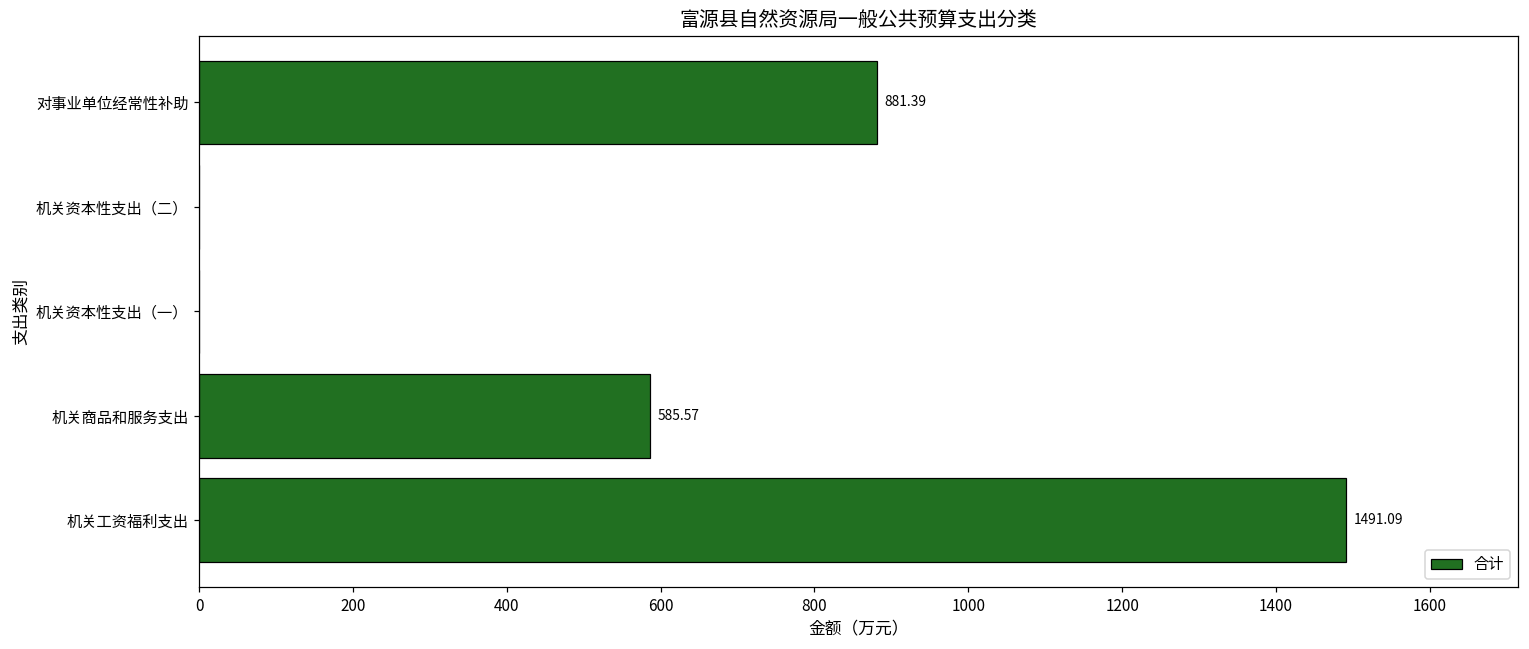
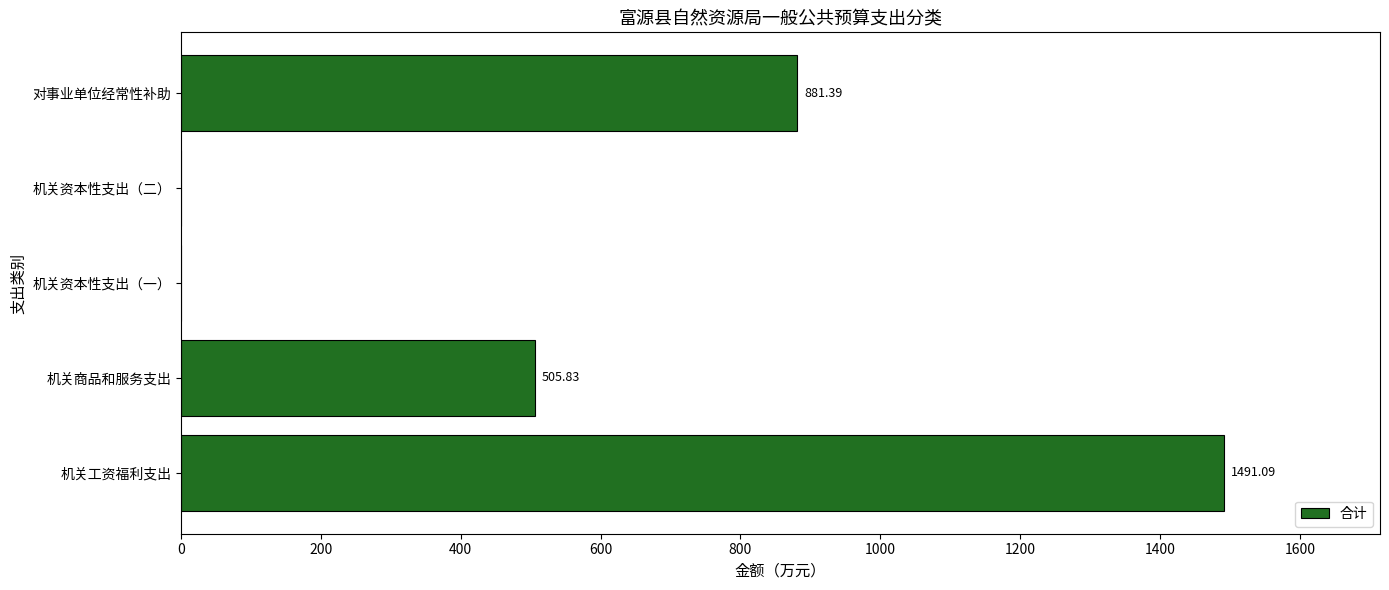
机关商品和服务支出: 585.57 -> 505.83
